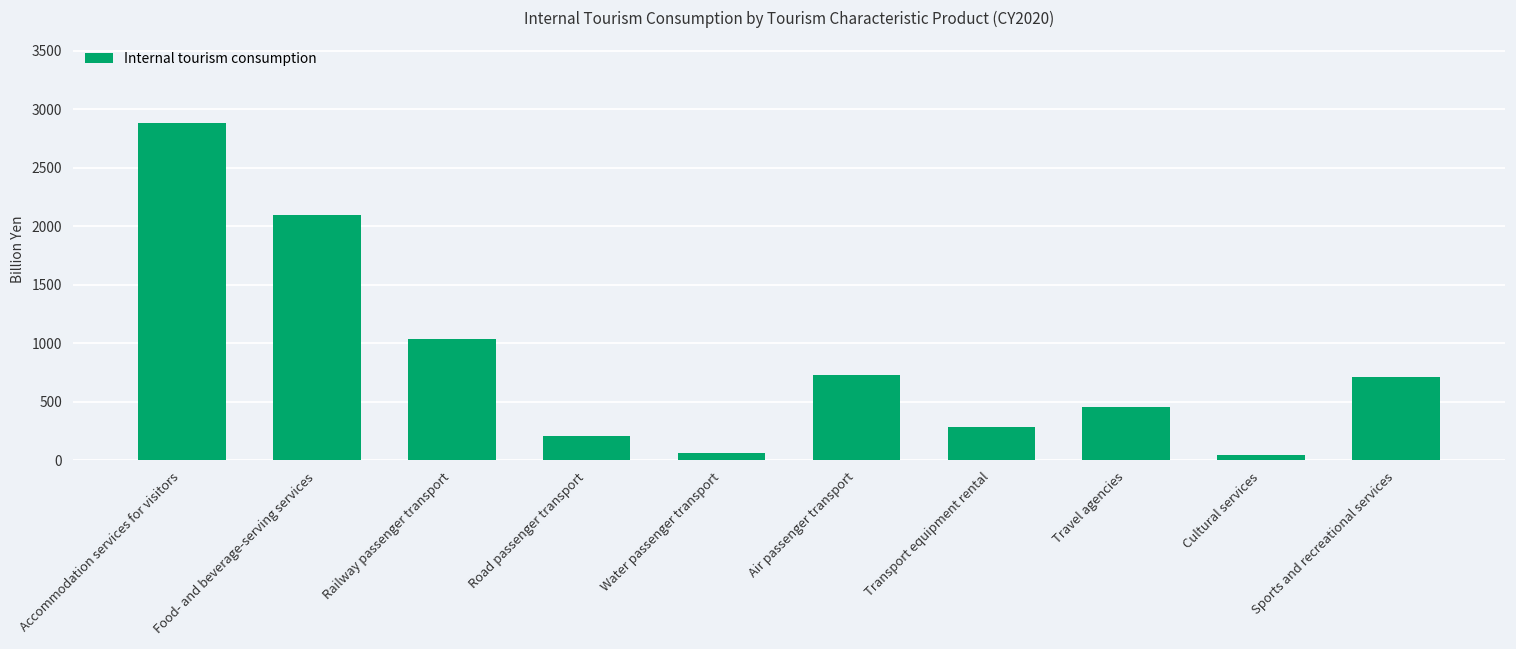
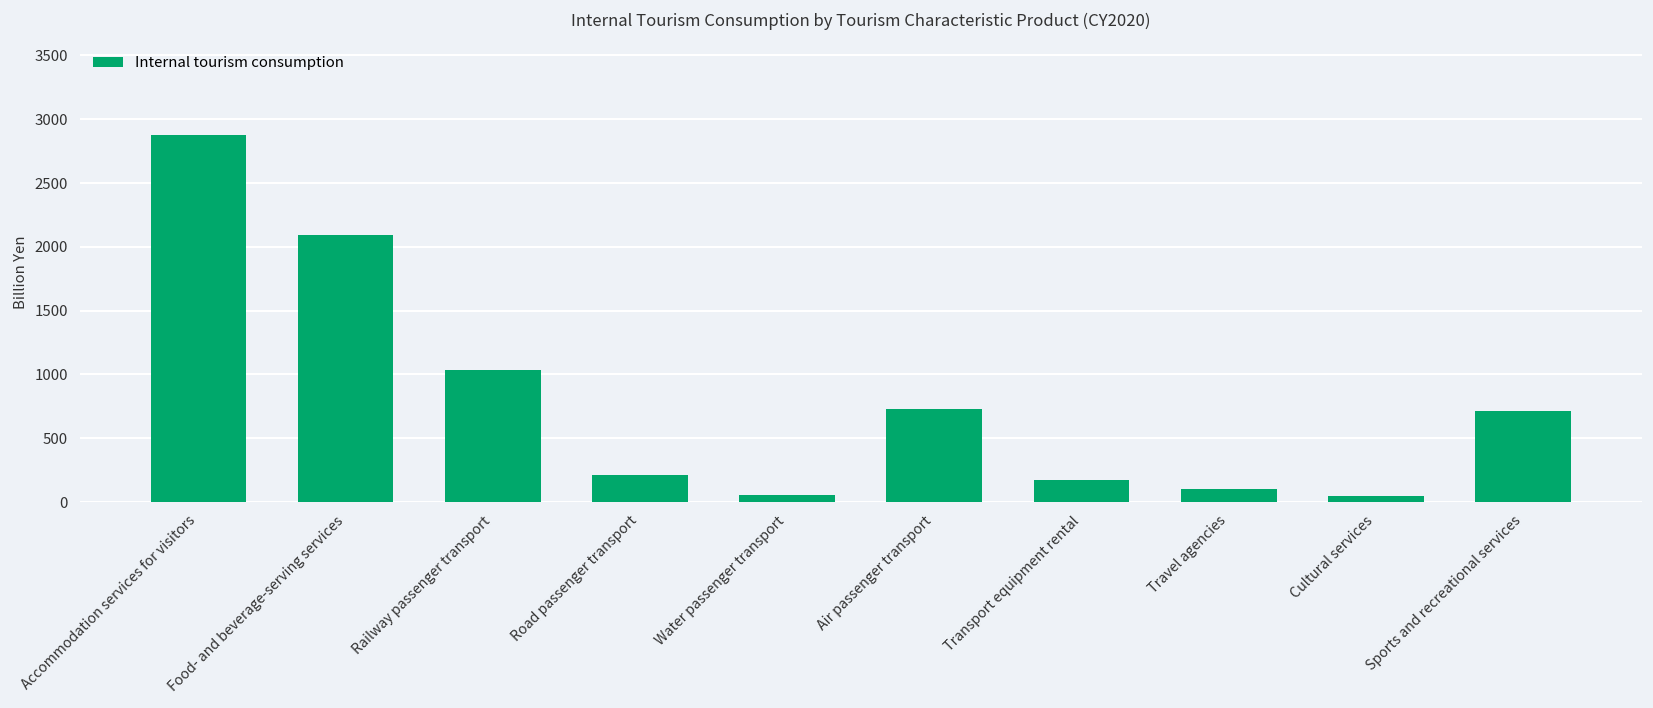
Transport equipment rental: 280 -> 170
Travel agencies: 460 -> 100
